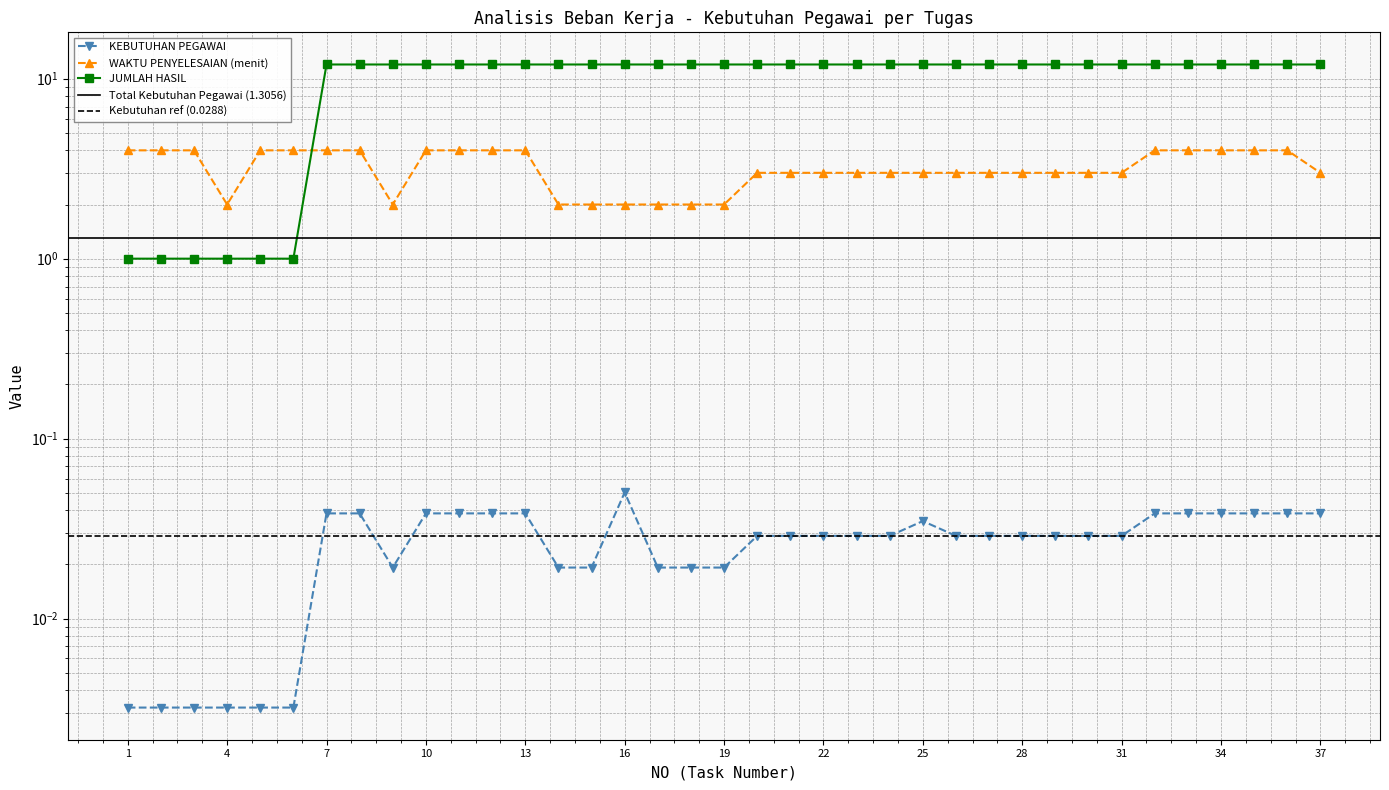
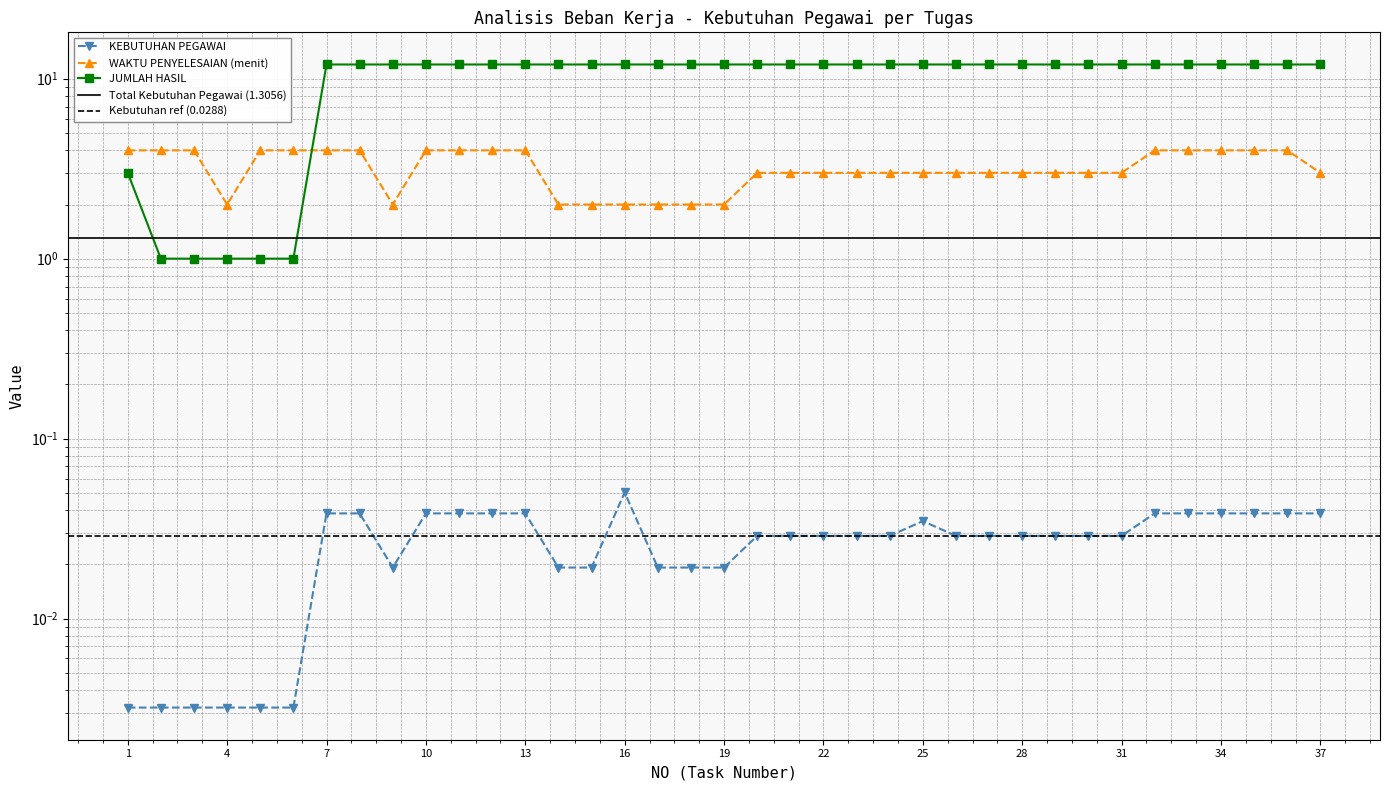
JUMLAH HASIL, 1: 1 -> 3
